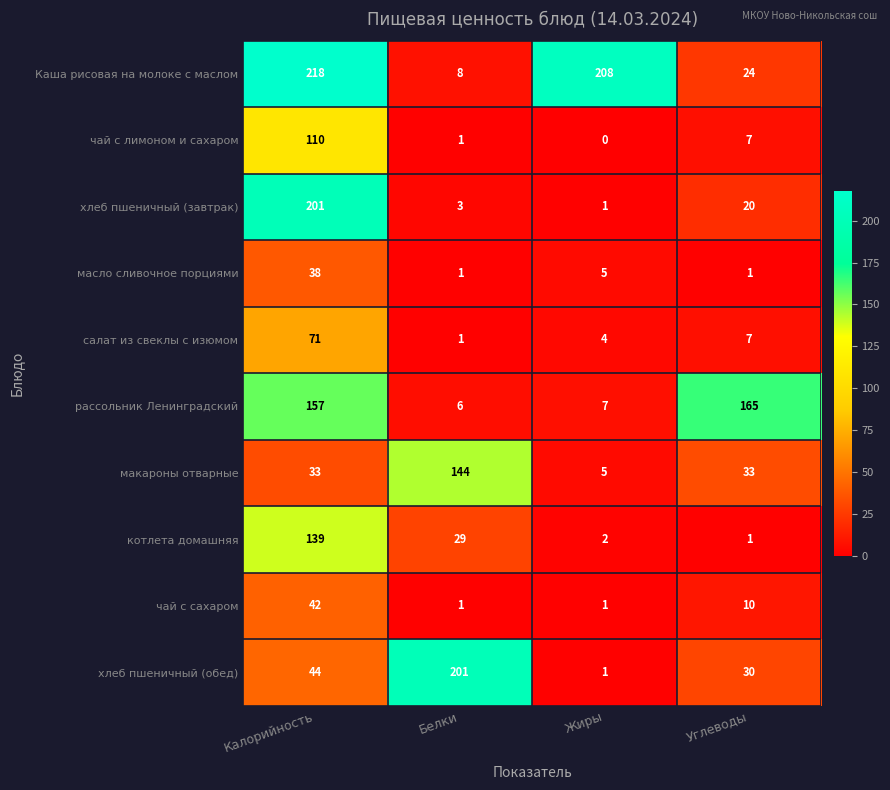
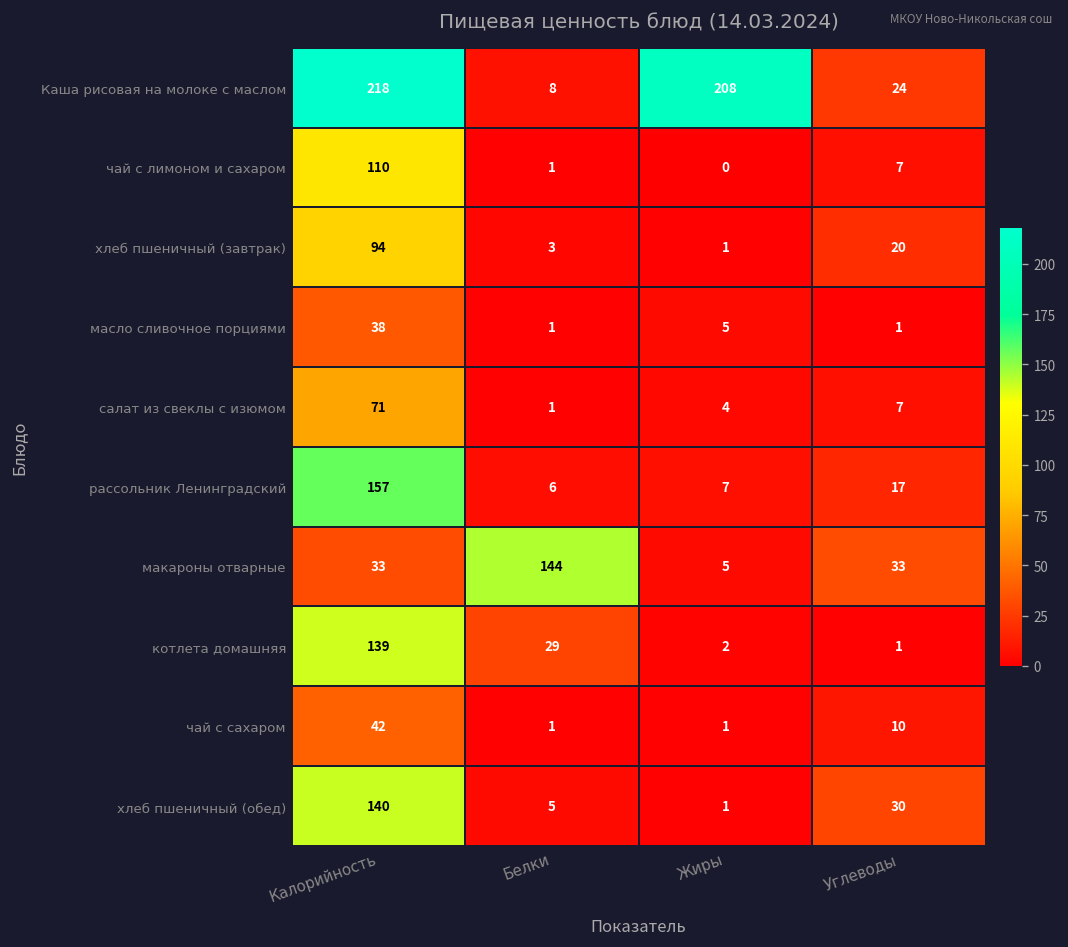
хлеб пшеничный (завтрак), Калорийность: 201 -> 94
рассольник Ленинградский, Углеводы: 165 -> 17
хлеб пшеничный (обед), Калорийность: 44 -> 140
хлеб пшеничный (обед), Белки: 201 -> 5
